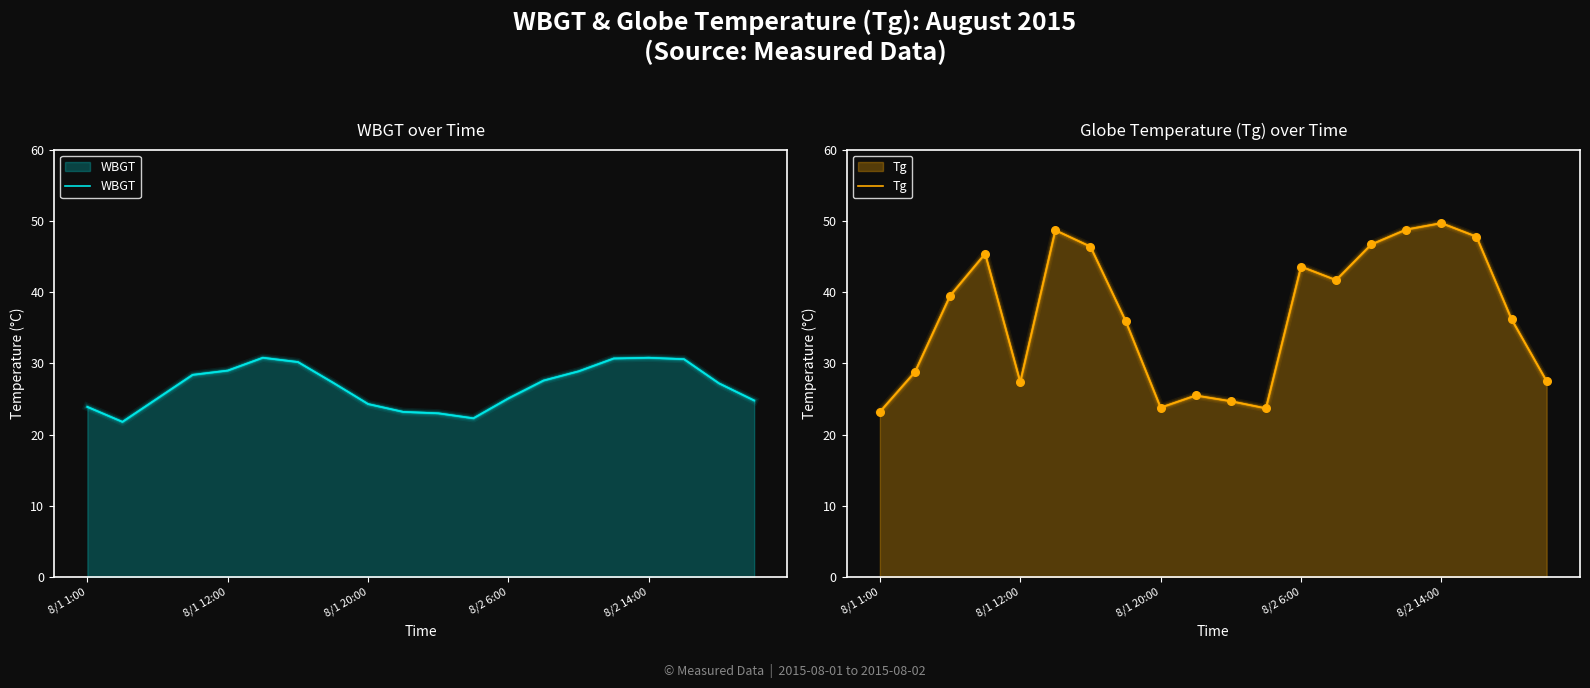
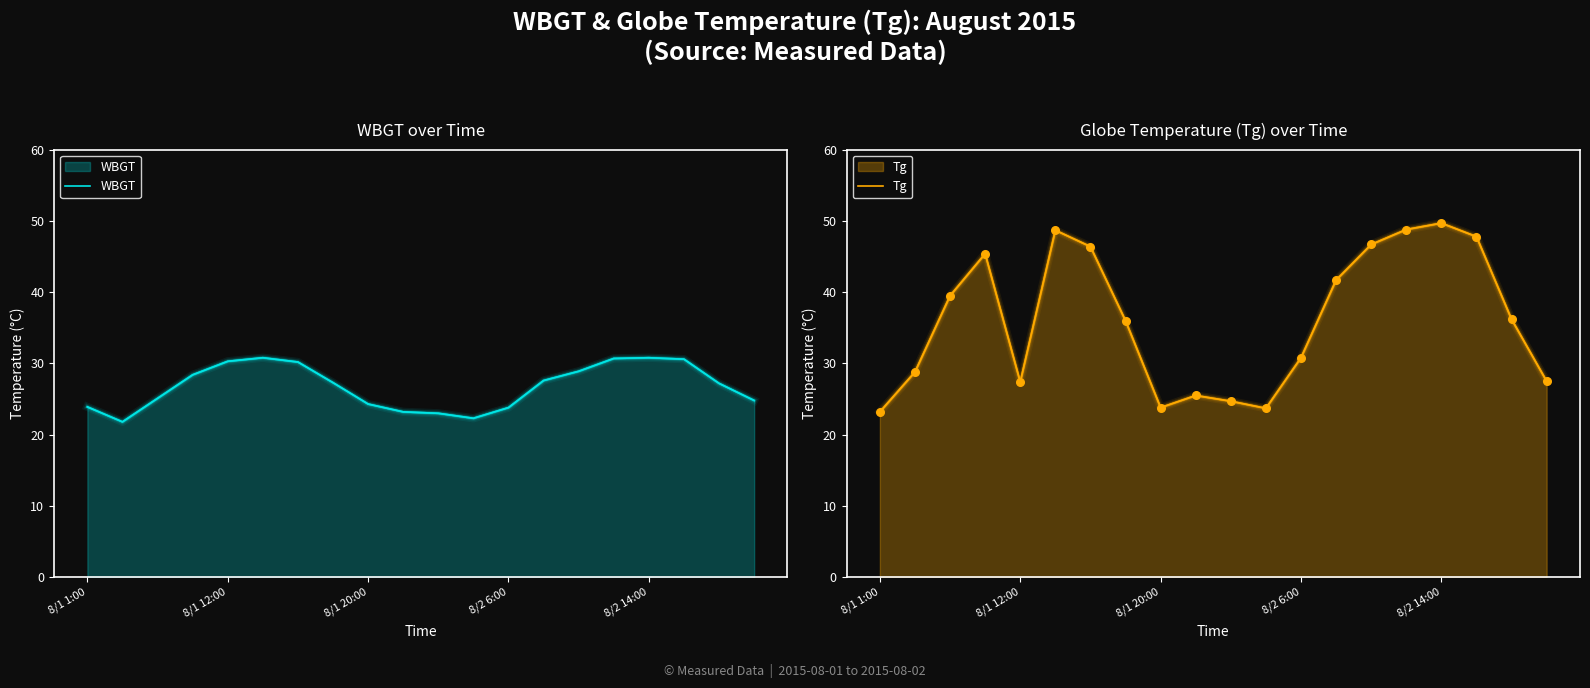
WBGT over Time, 8/1 12:00: 29 -> 30
WBGT over Time, 8/2 6:00: 25 -> 24
Globe Temperature (Tg) over Time, 8/2 6:00: 44 -> 31
